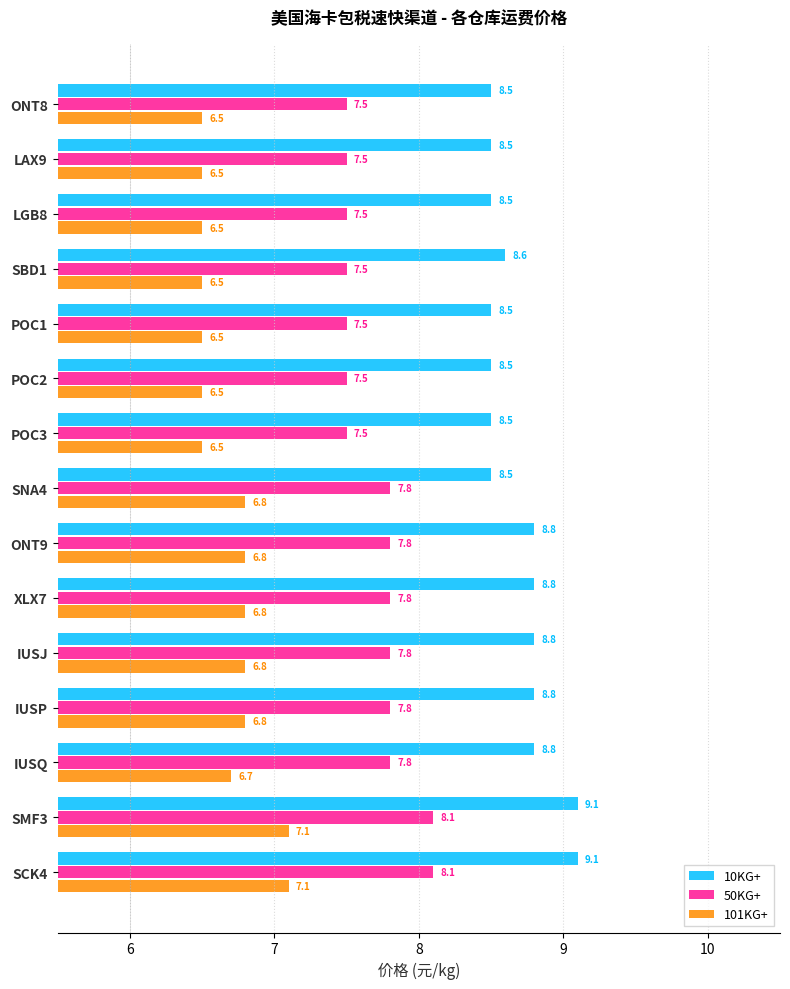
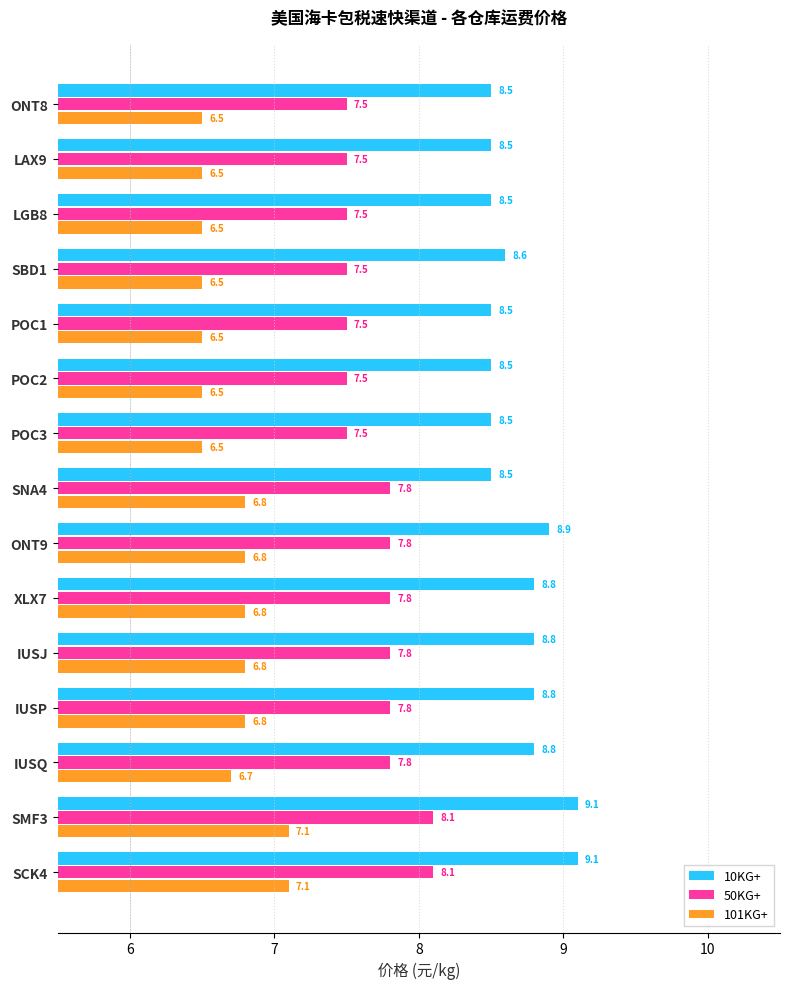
10KG+, ONT9: 8.8 -> 8.9
